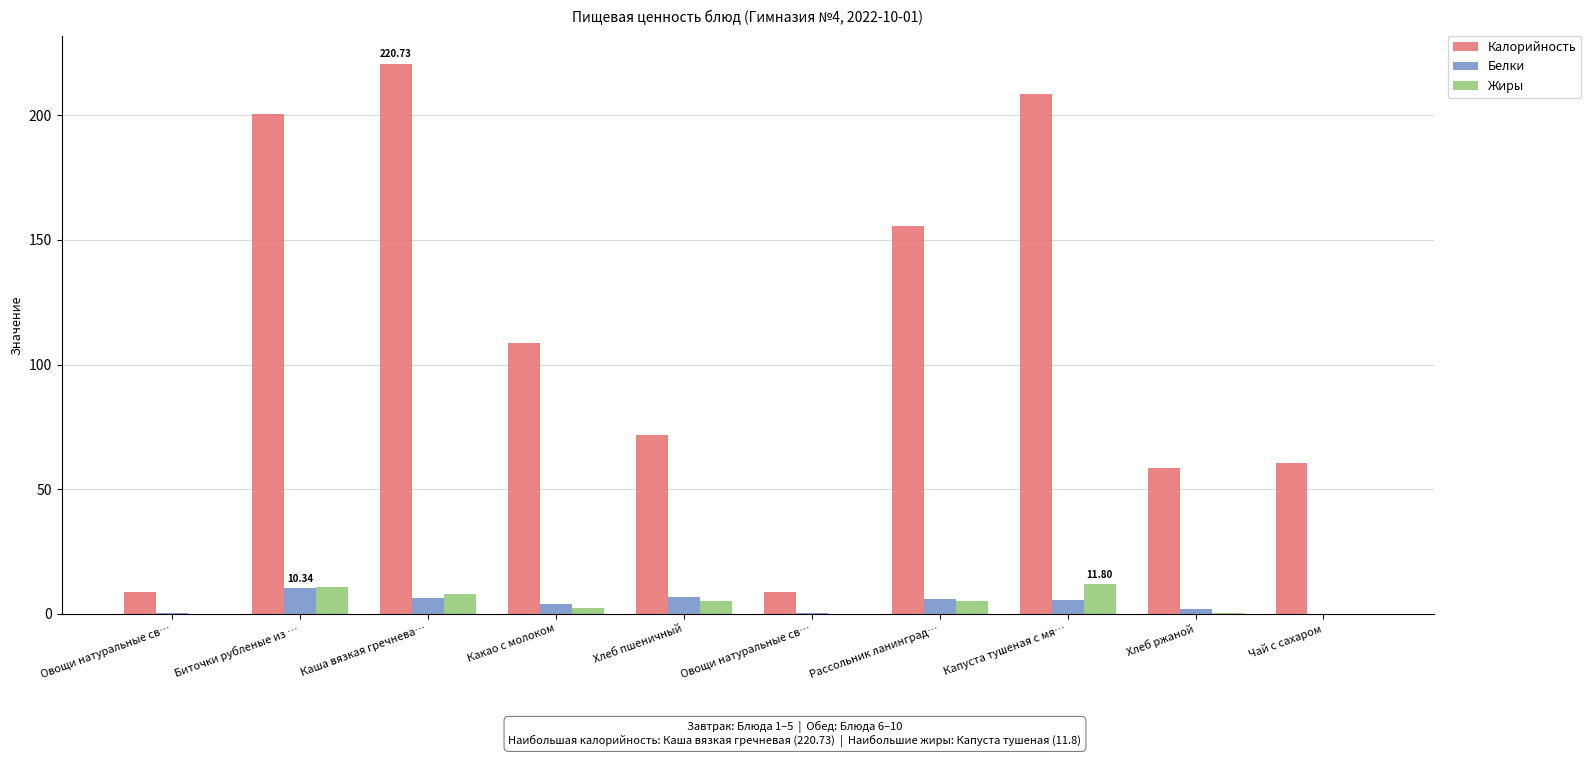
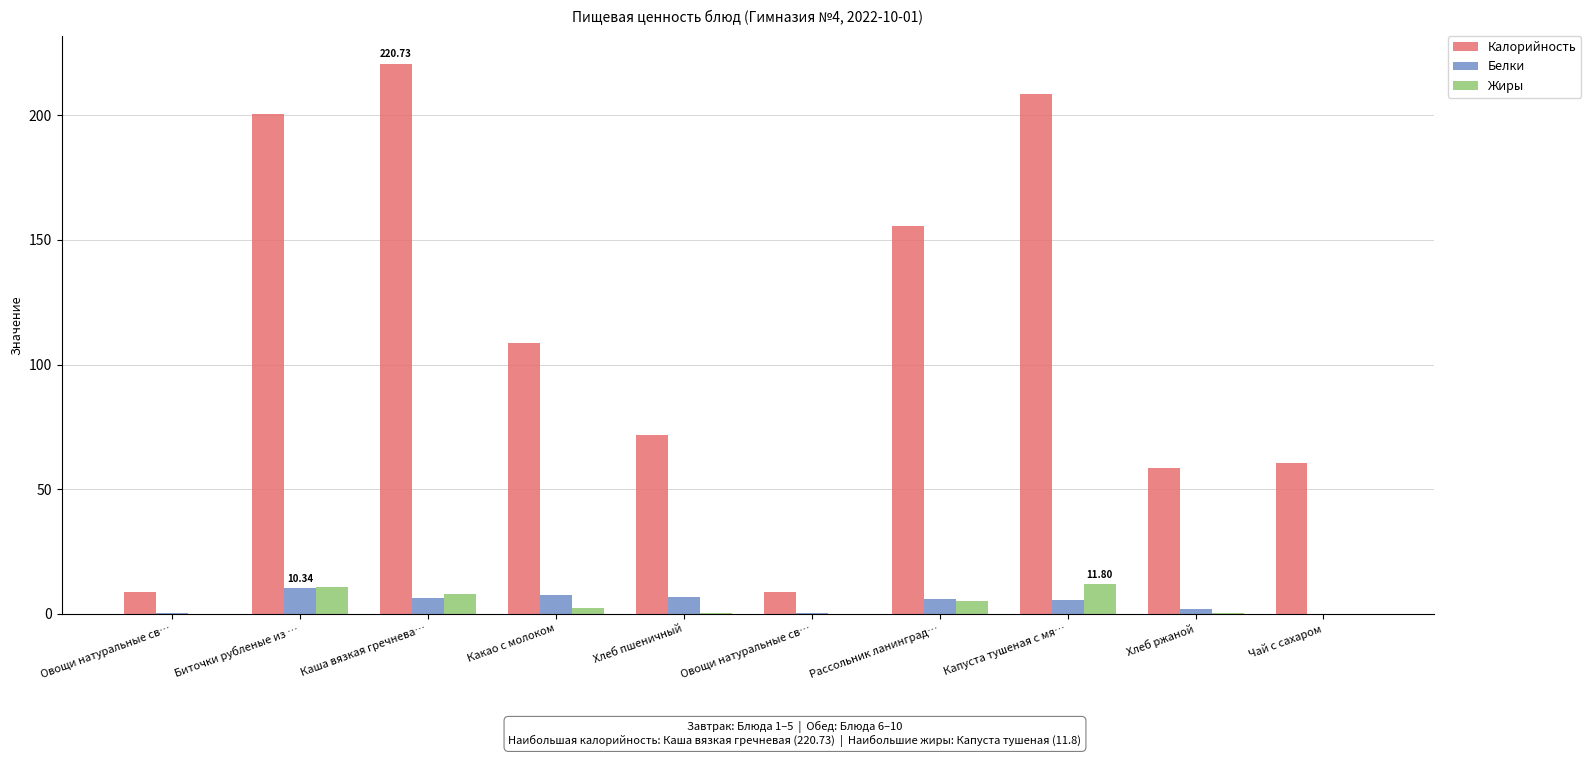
Белки, Какао с молоком: 4 -> 7
Жиры, Хлеб пшеничный: 5 -> 0
